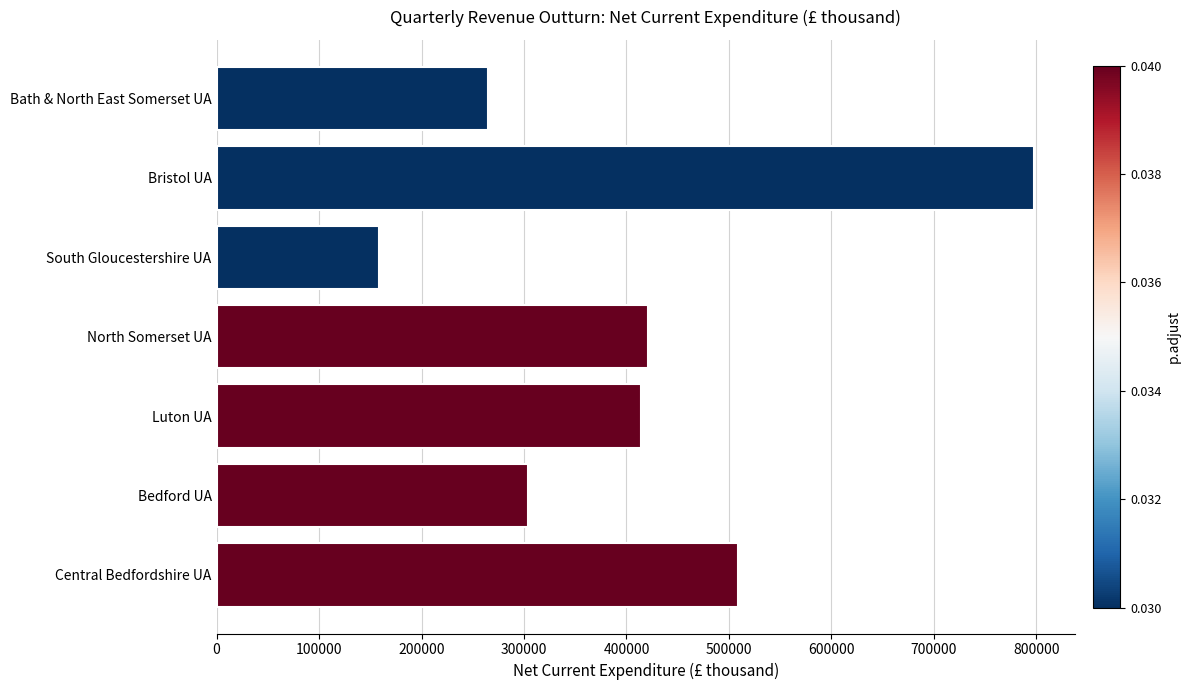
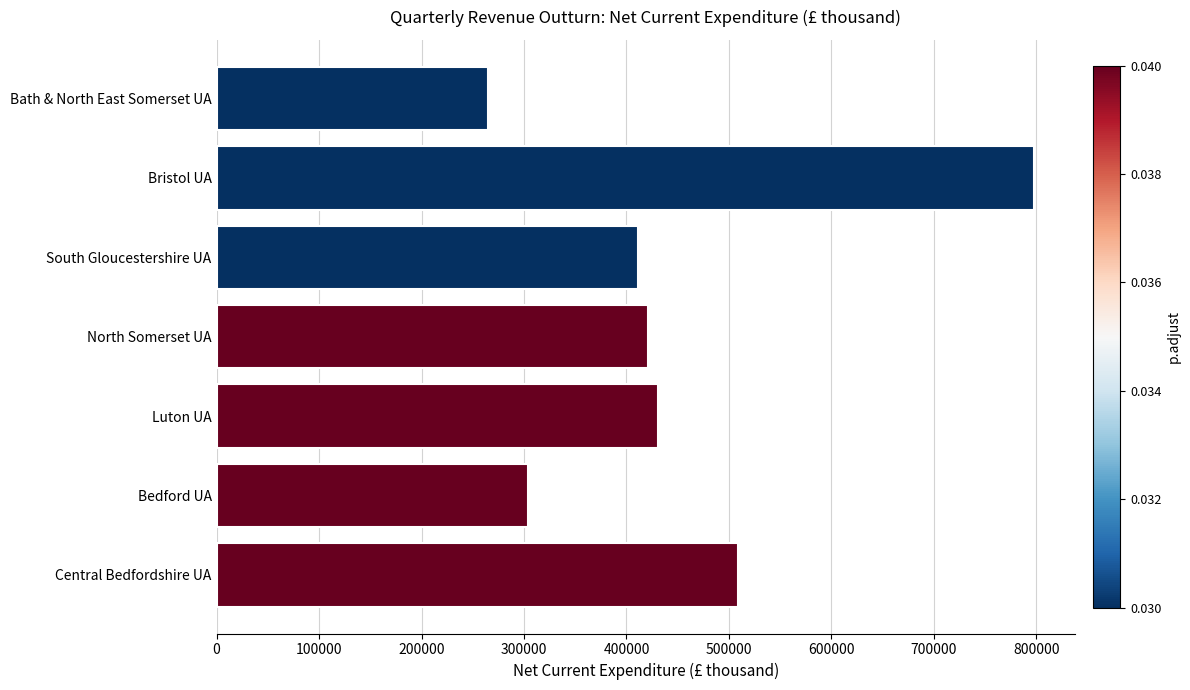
South Gloucestershire UA: 159000 -> 412000
Luton UA: 414000 -> 430000
